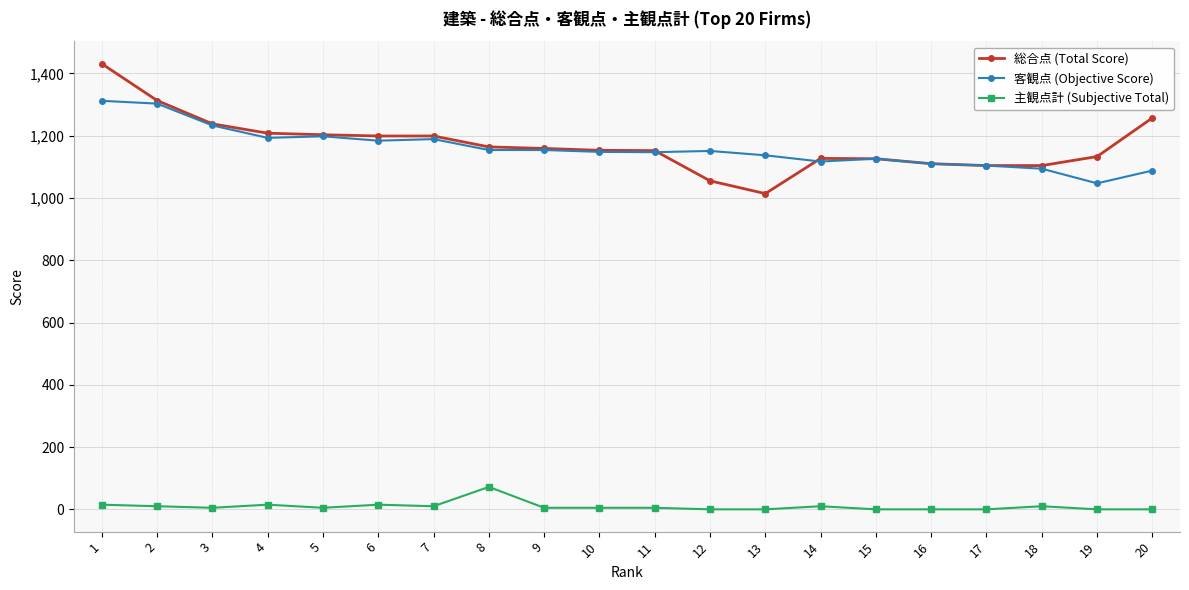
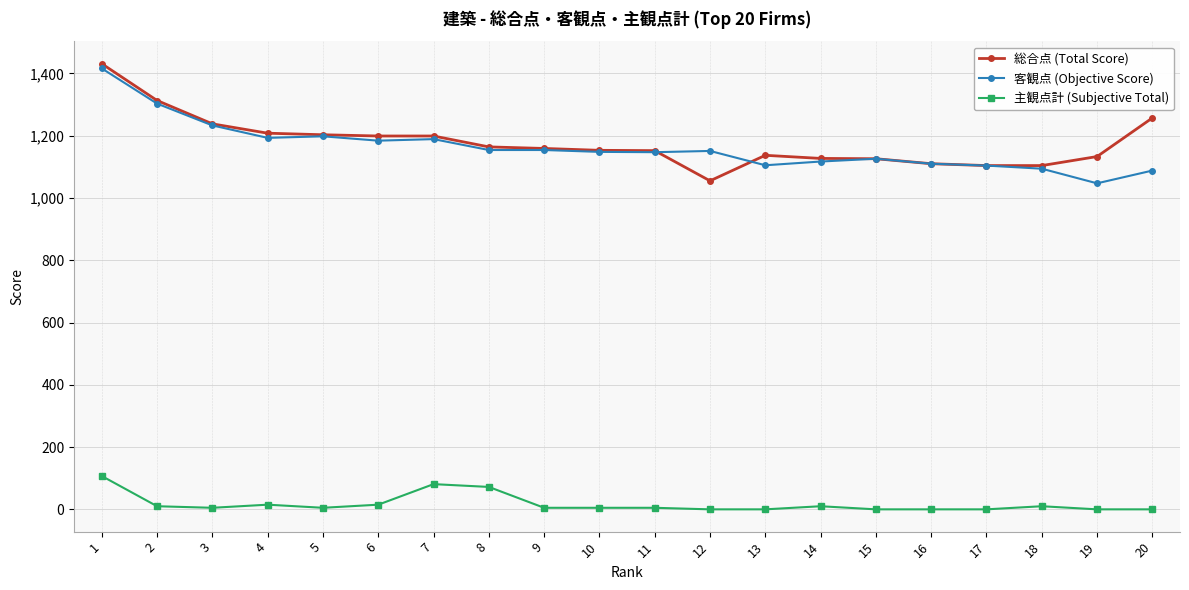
客観点 (Objective Score), 1: 1,310 -> 1,420
主観点計 (Subjective Total), 1: 20 -> 110
主観点計 (Subjective Total), 7: 10 -> 80
総合点 (Total Score), 13: 1,010 -> 1,140
客観点 (Objective Score), 13: 1,140 -> 1,110
